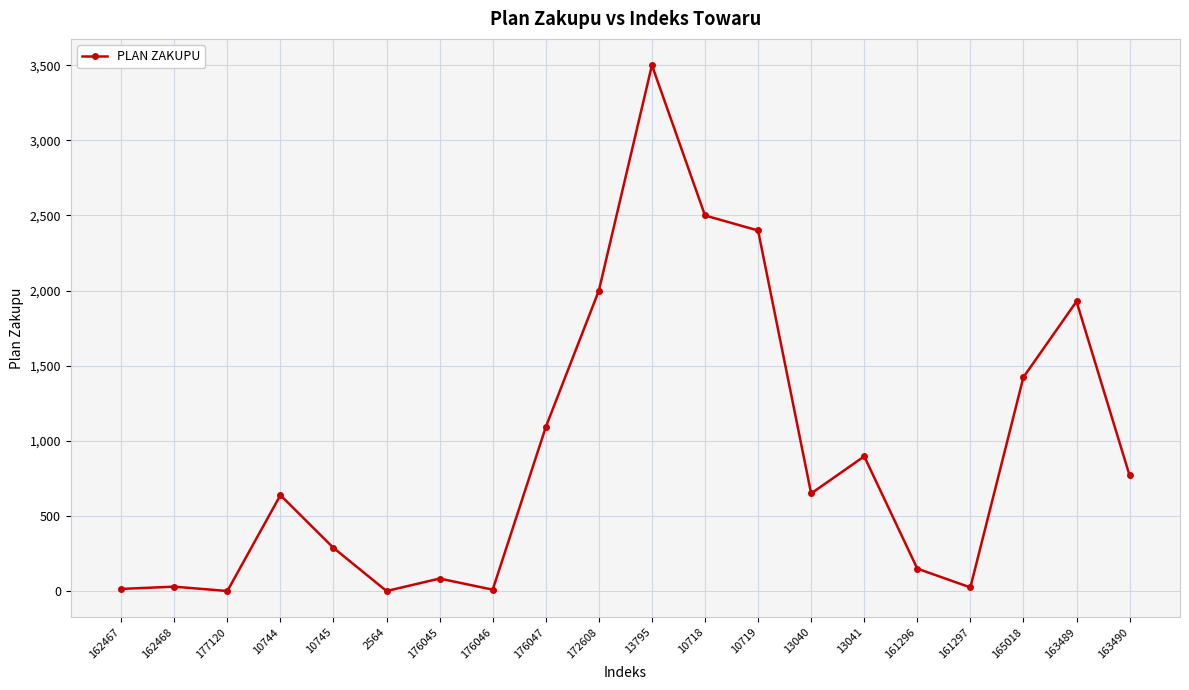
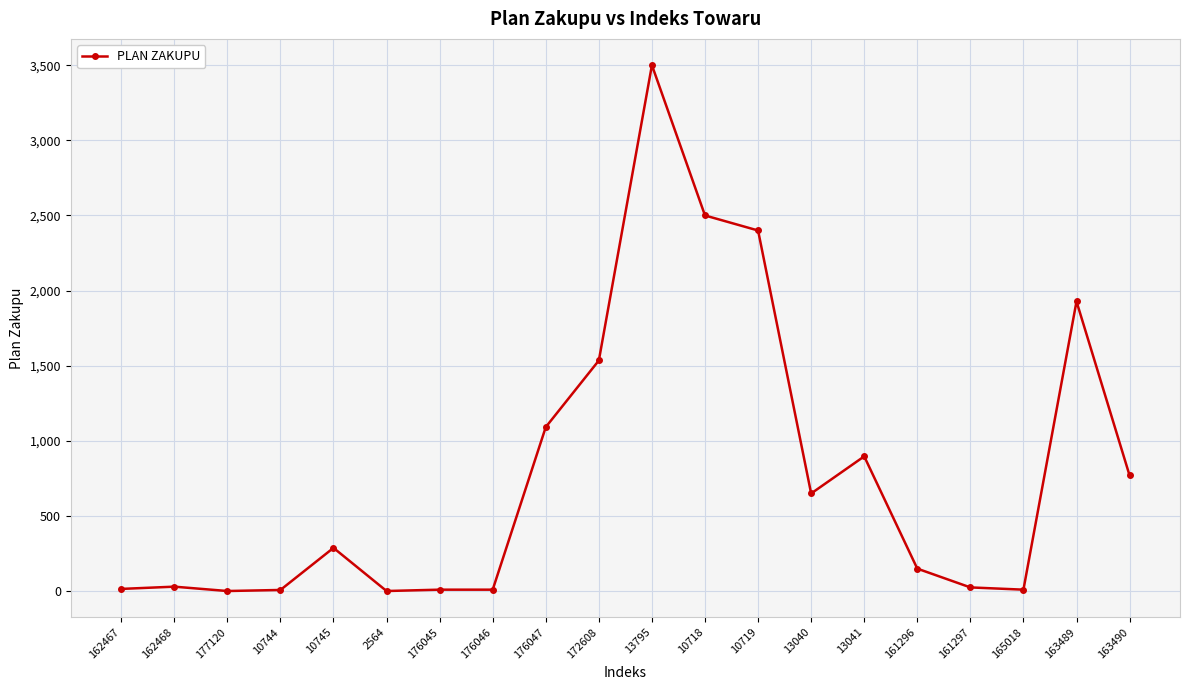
10744: 640 -> 10
176045: 80 -> 10
172608: 2,000 -> 1,540
165018: 1,420 -> 10
